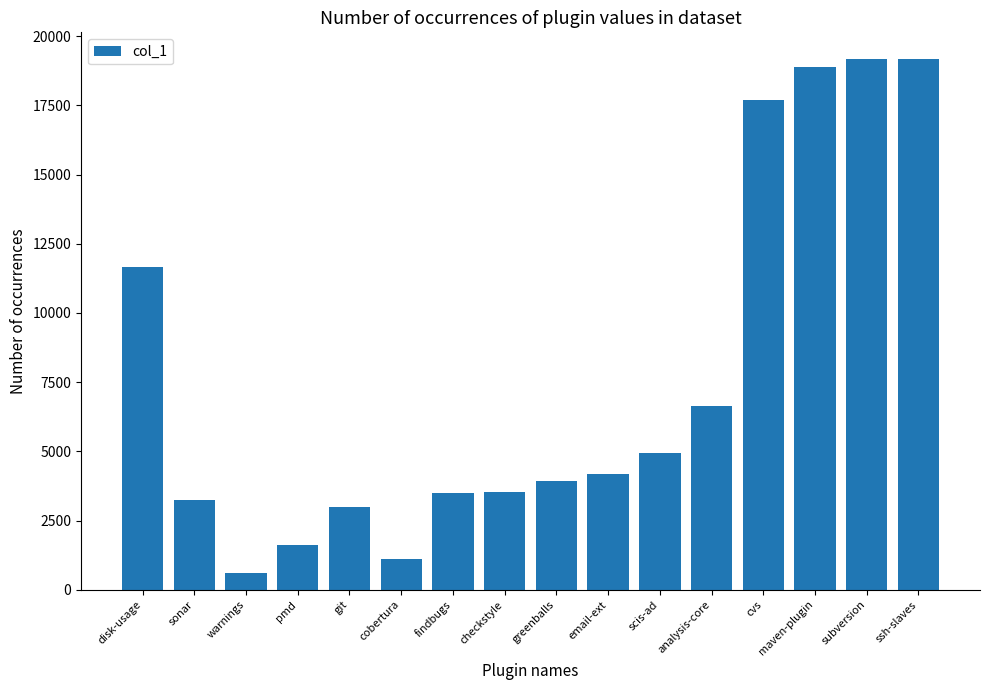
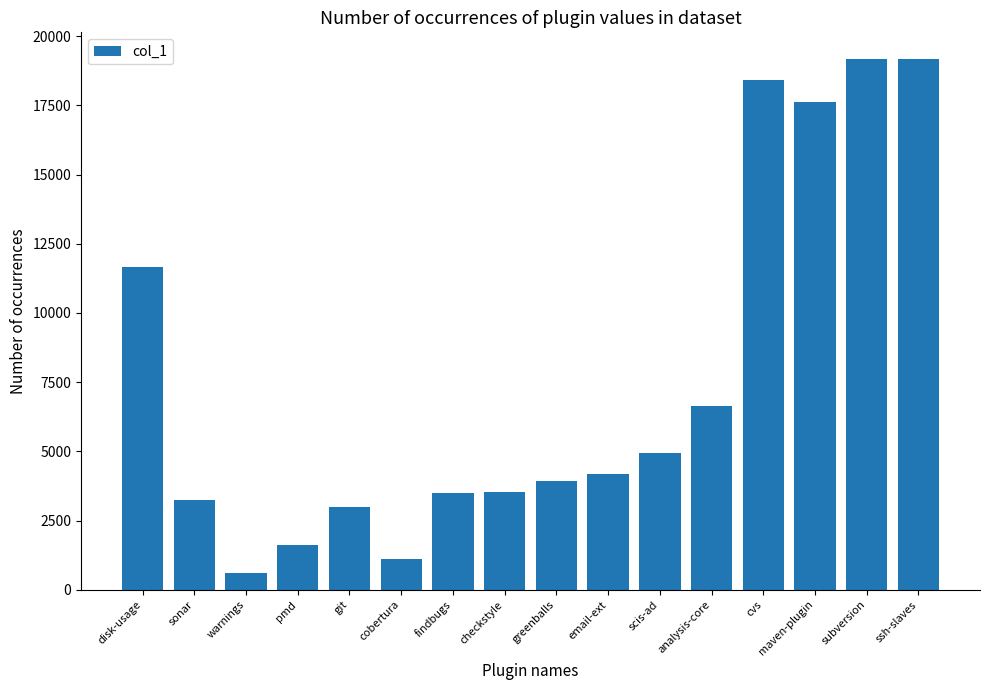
cvs: 17700 -> 18400
maven-plugin: 18900 -> 17600
